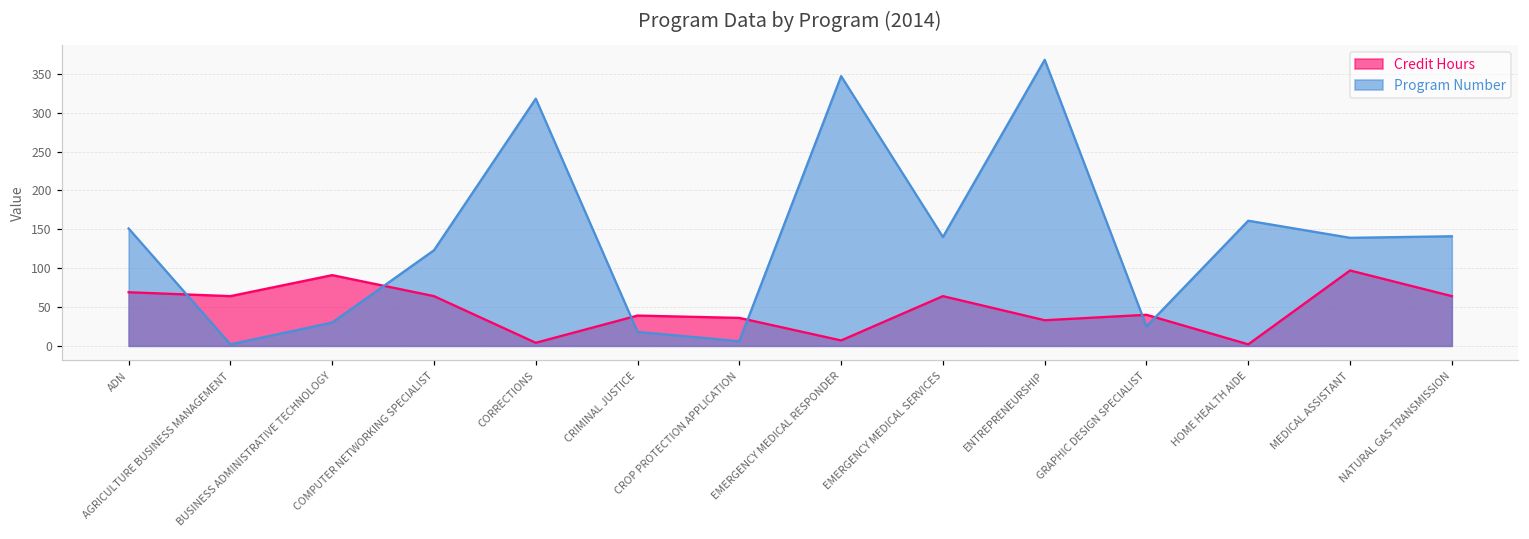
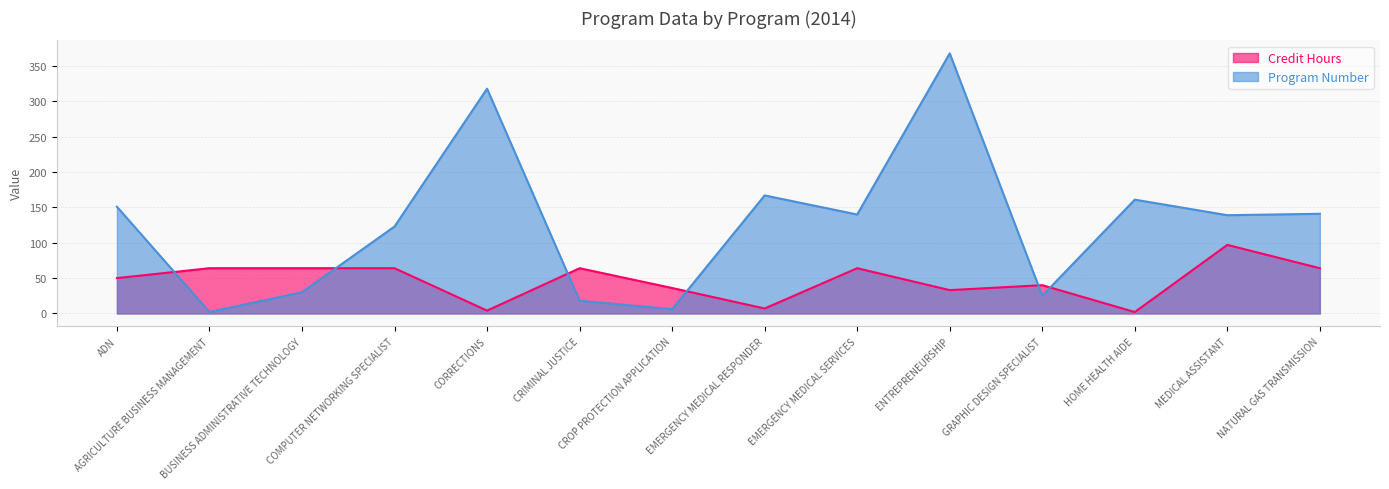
Credit Hours, ADN: 70 -> 50
Credit Hours, BUSINESS ADMINISTRATIVE TECHNOLOGY: 90 -> 60
Credit Hours, CRIMINAL JUSTICE: 40 -> 60
Program Number, EMERGENCY MEDICAL RESPONDER: 350 -> 170
